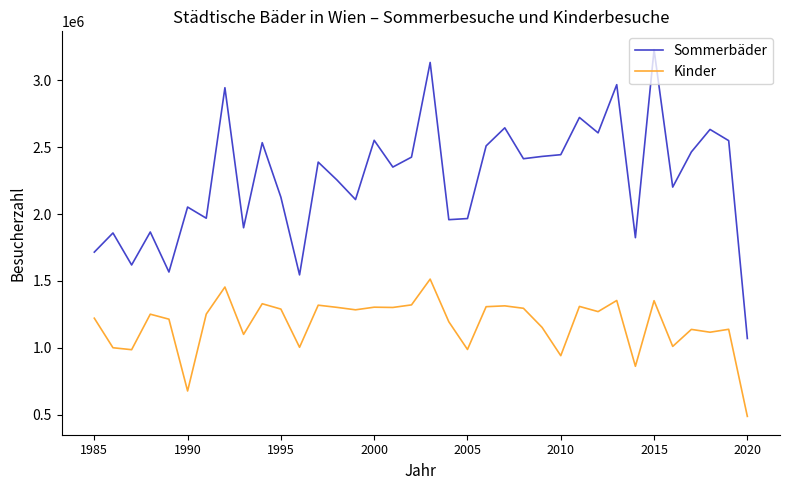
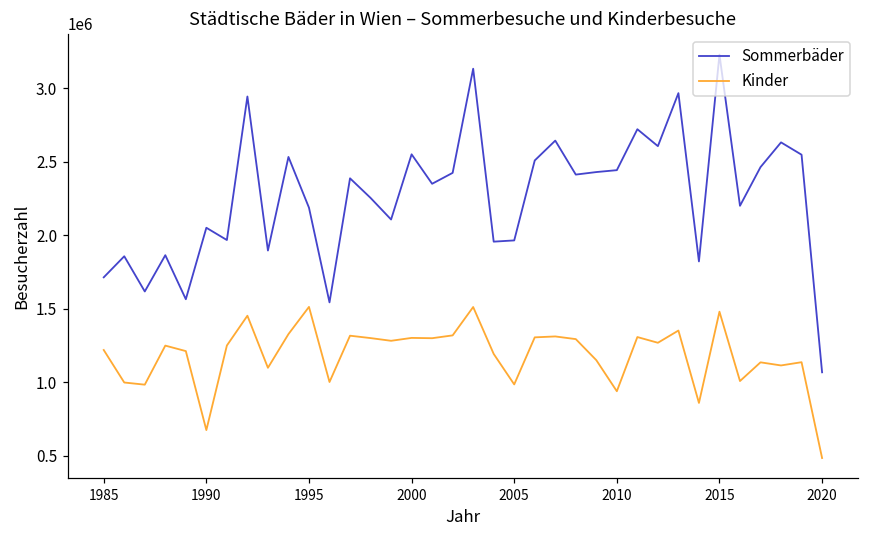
Sommerbäder, 1995: 2130000 -> 2190000
Kinder, 1995: 1290000 -> 1510000
Kinder, 2015: 1350000 -> 1480000
